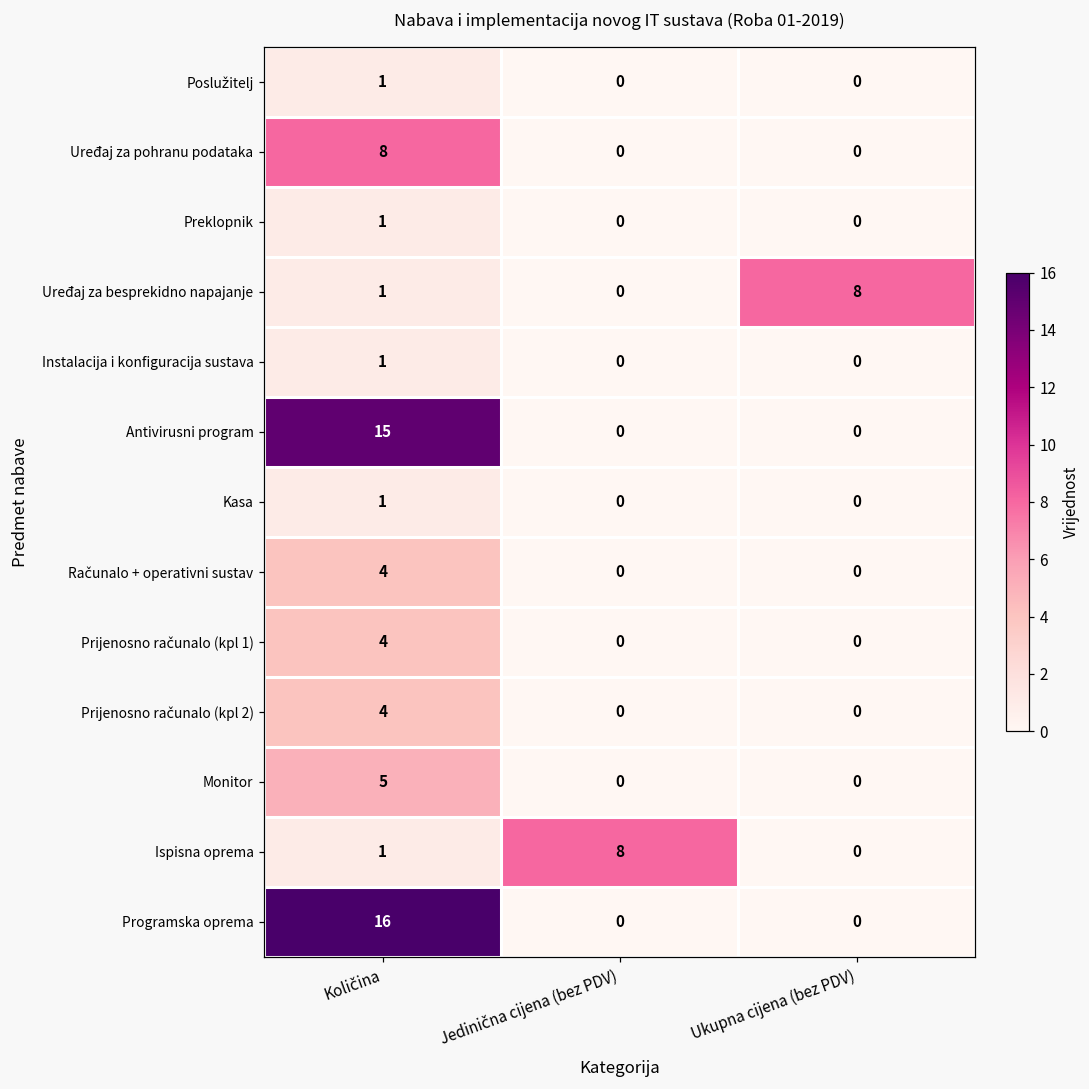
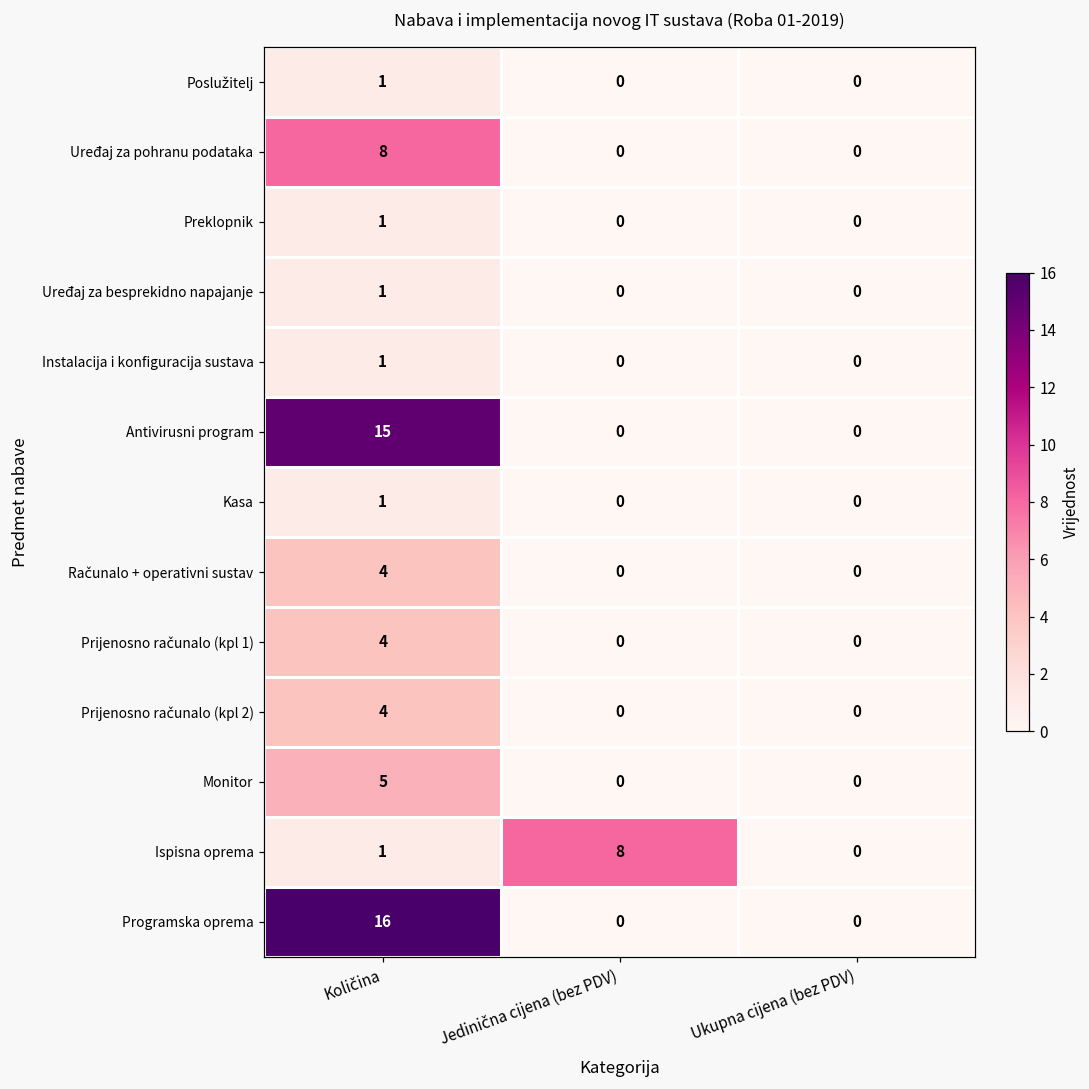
Uređaj za besprekidno napajanje, Ukupna cijena (bez PDV): 8 -> 0
